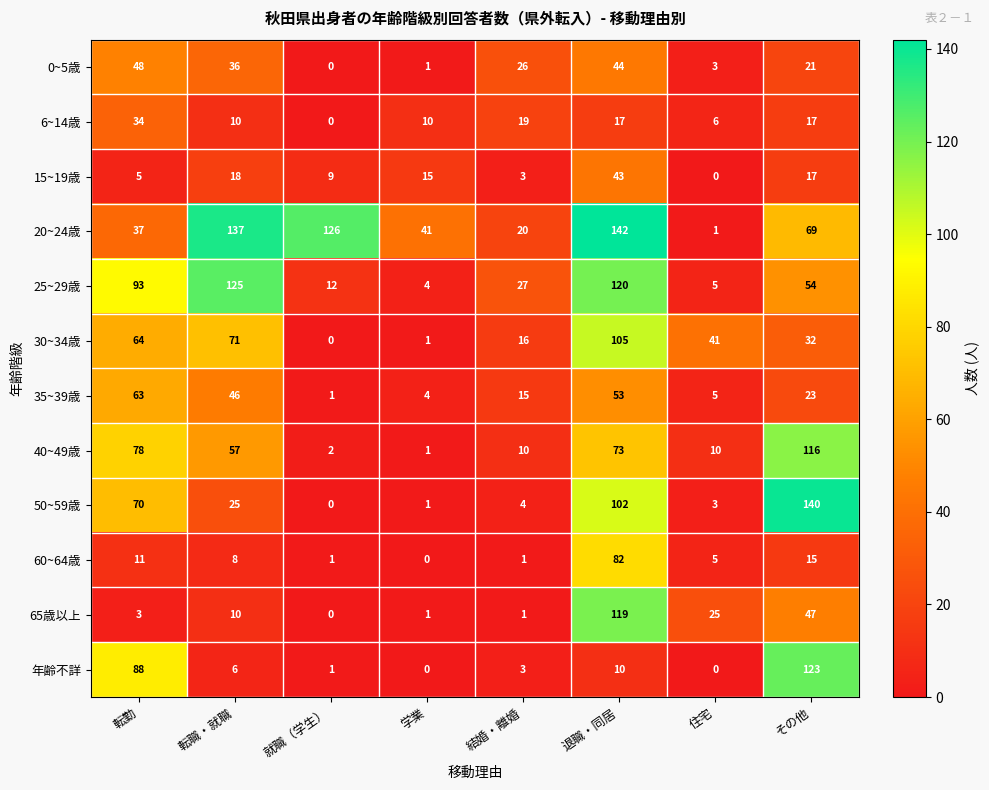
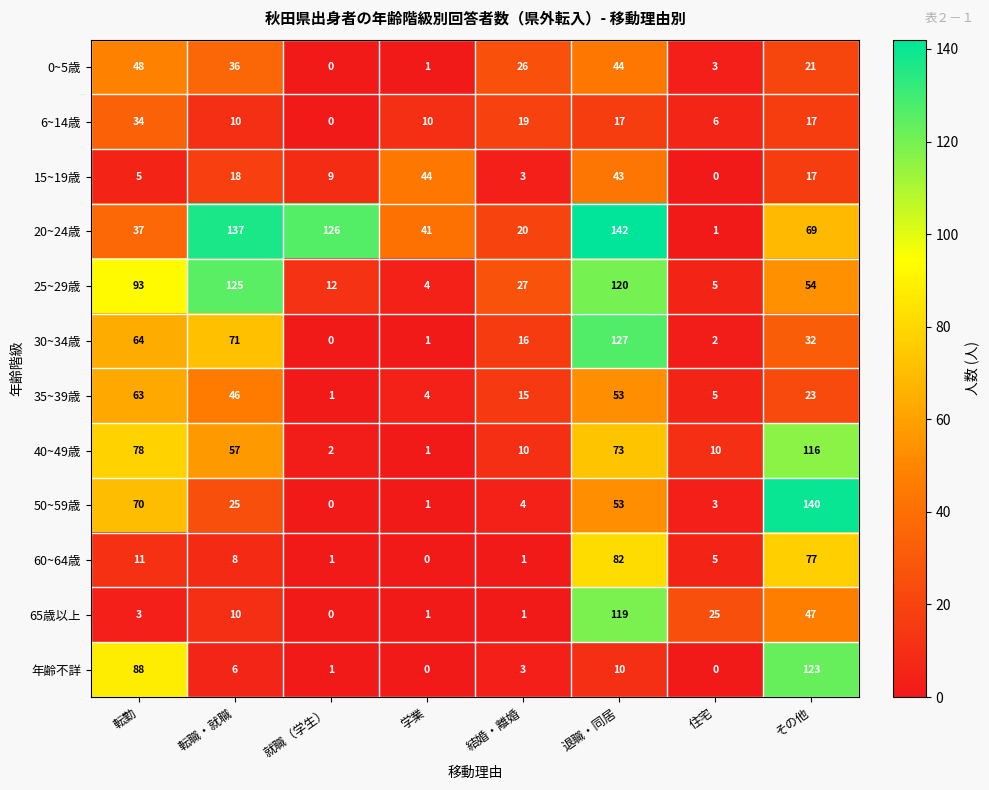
15~19歳, 学業: 15 -> 44
30~34歳, 退職・同居: 105 -> 127
30~34歳, 住宅: 41 -> 2
50~59歳, 退職・同居: 102 -> 53
60~64歳, その他: 15 -> 77
